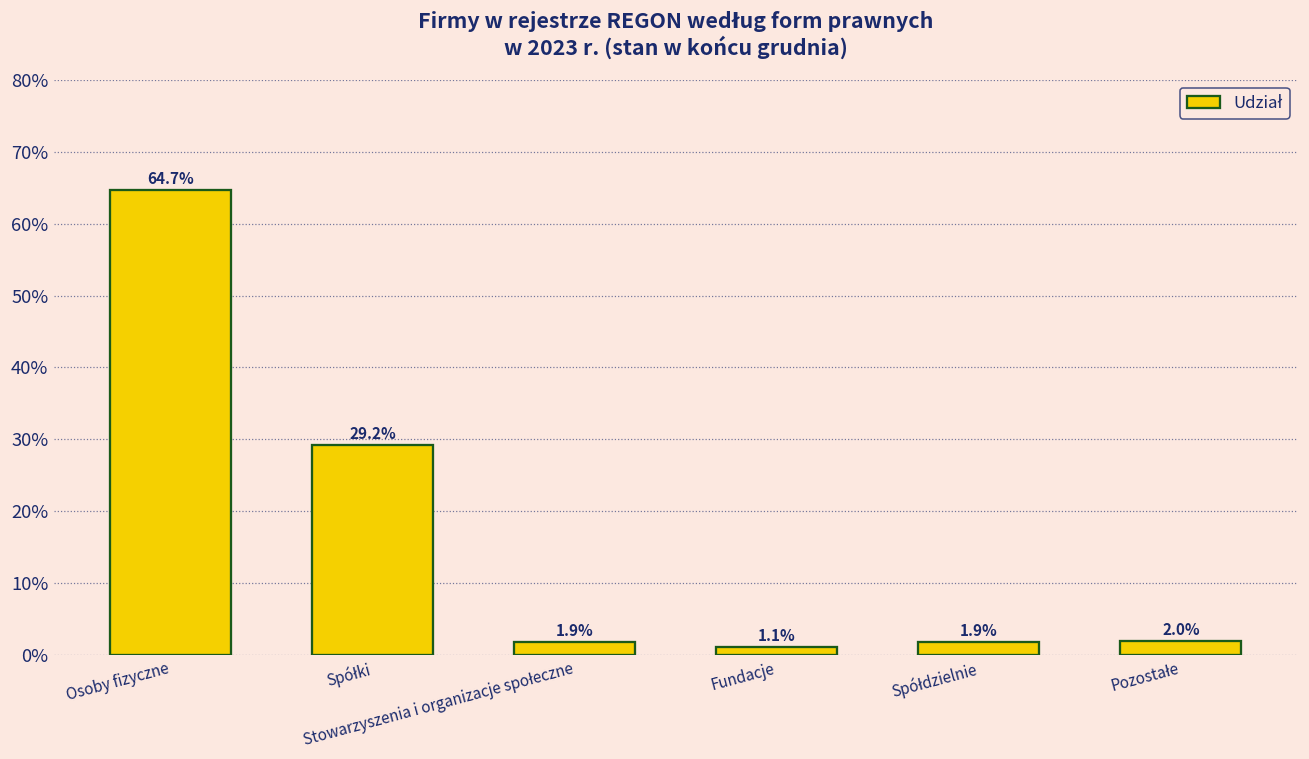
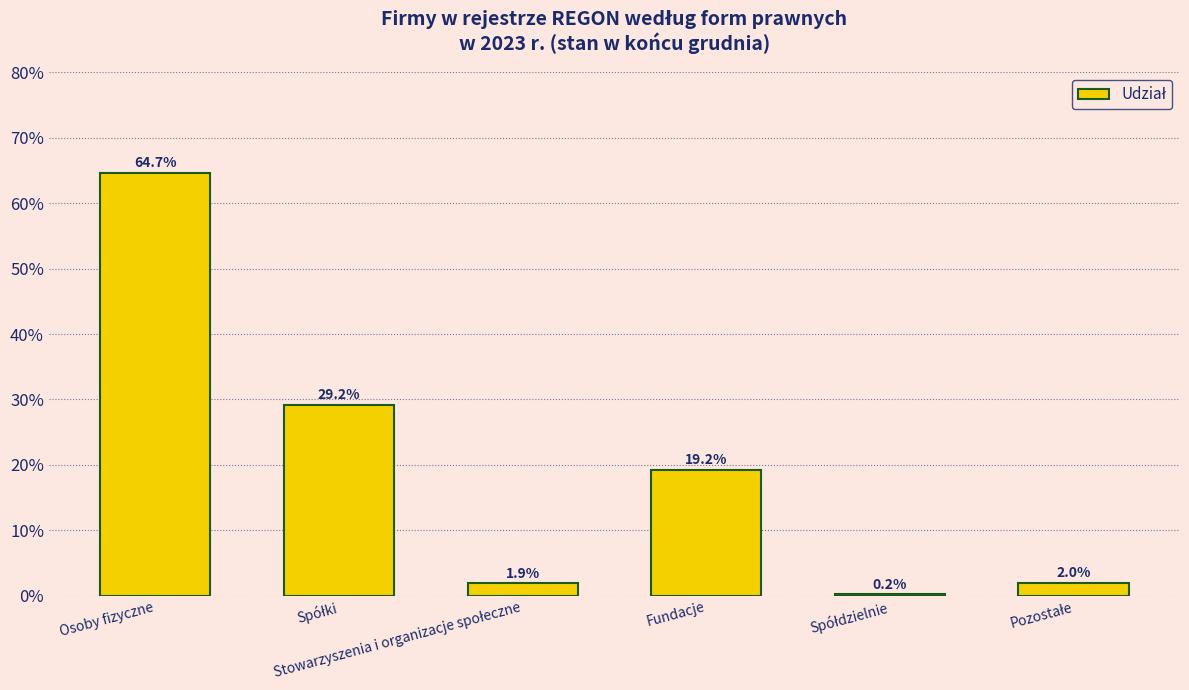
Fundacje: 1.1% -> 19.2%
Spółdzielnie: 1.9% -> 0.2%
